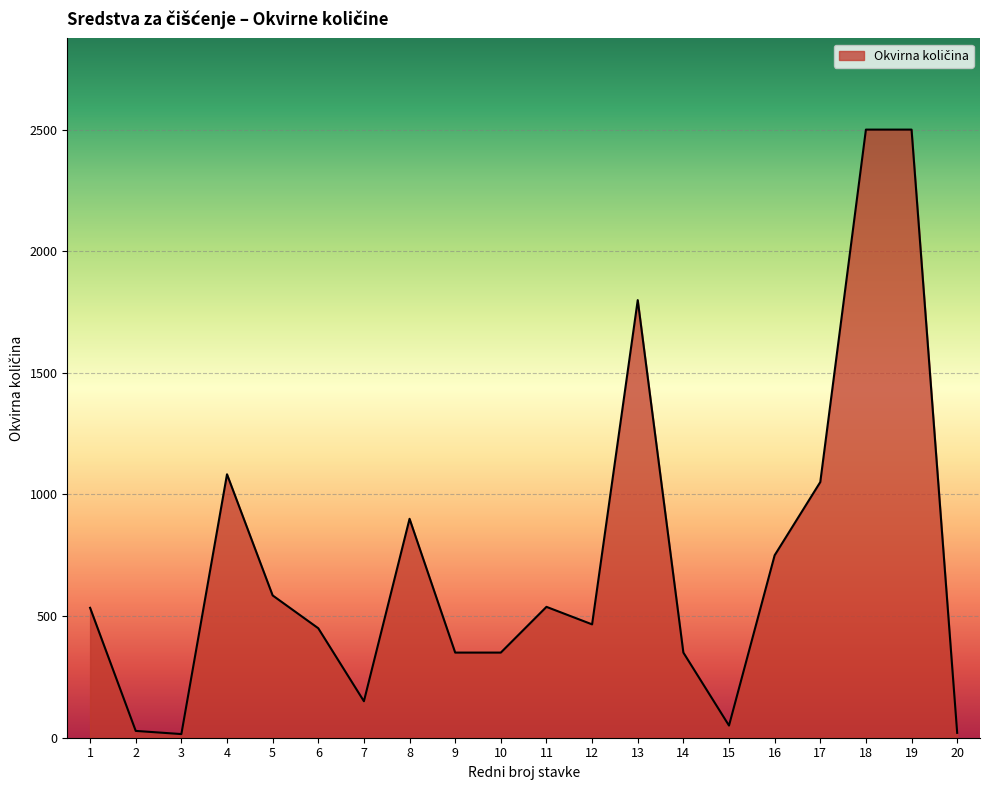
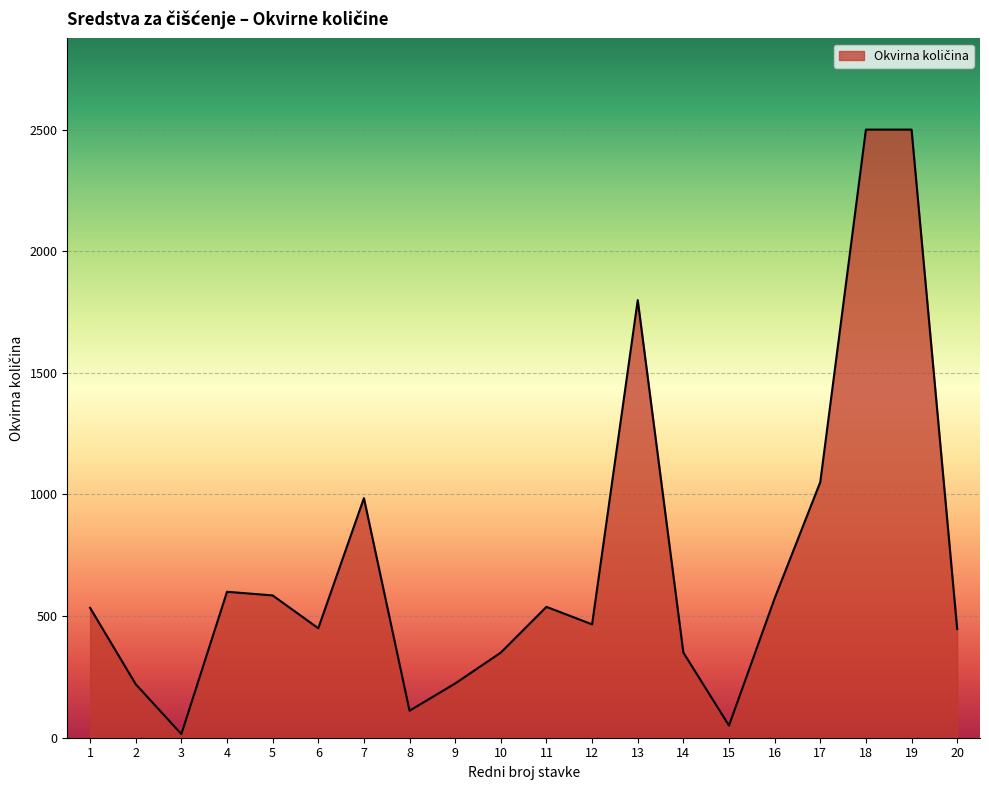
2: 30 -> 220
4: 1080 -> 600
7: 150 -> 990
8: 900 -> 110
9: 350 -> 220
16: 750 -> 570
20: 20 -> 450
